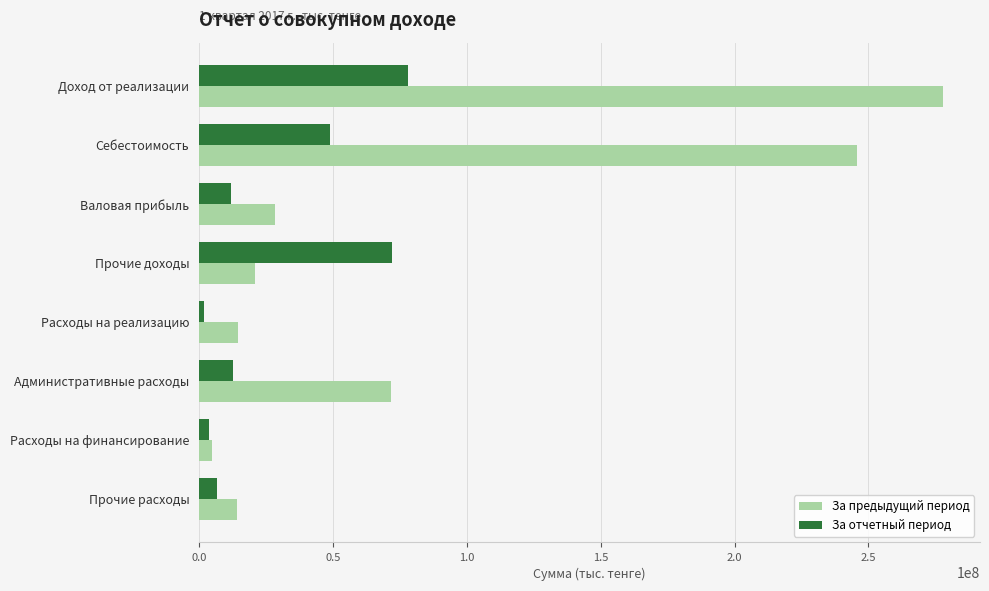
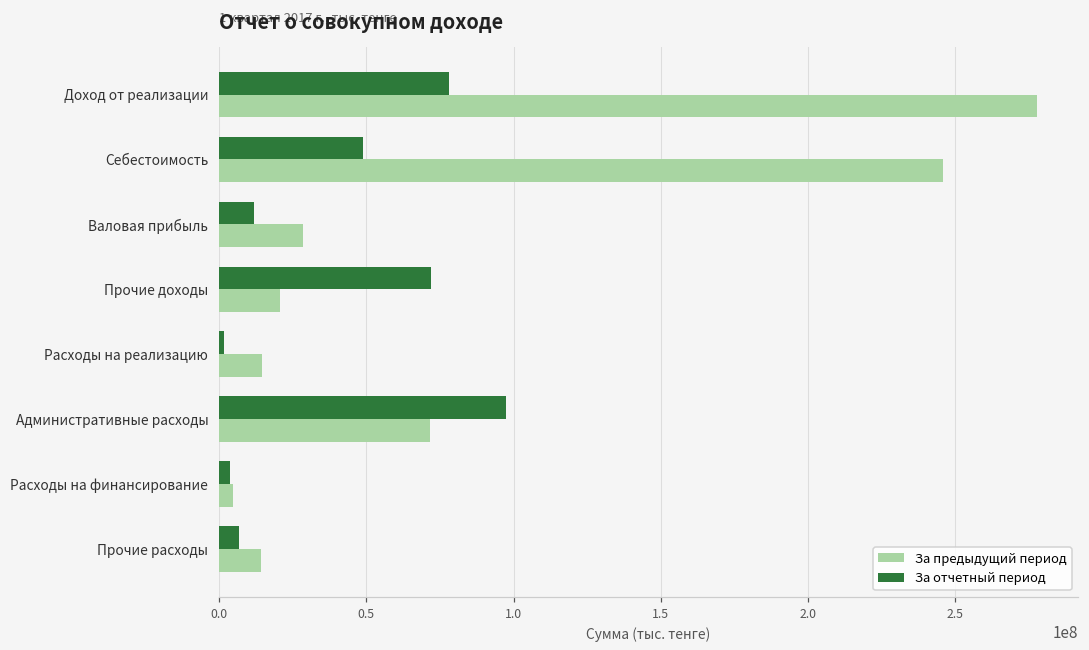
За отчетный период, Административные расходы: 13000000 -> 97000000
